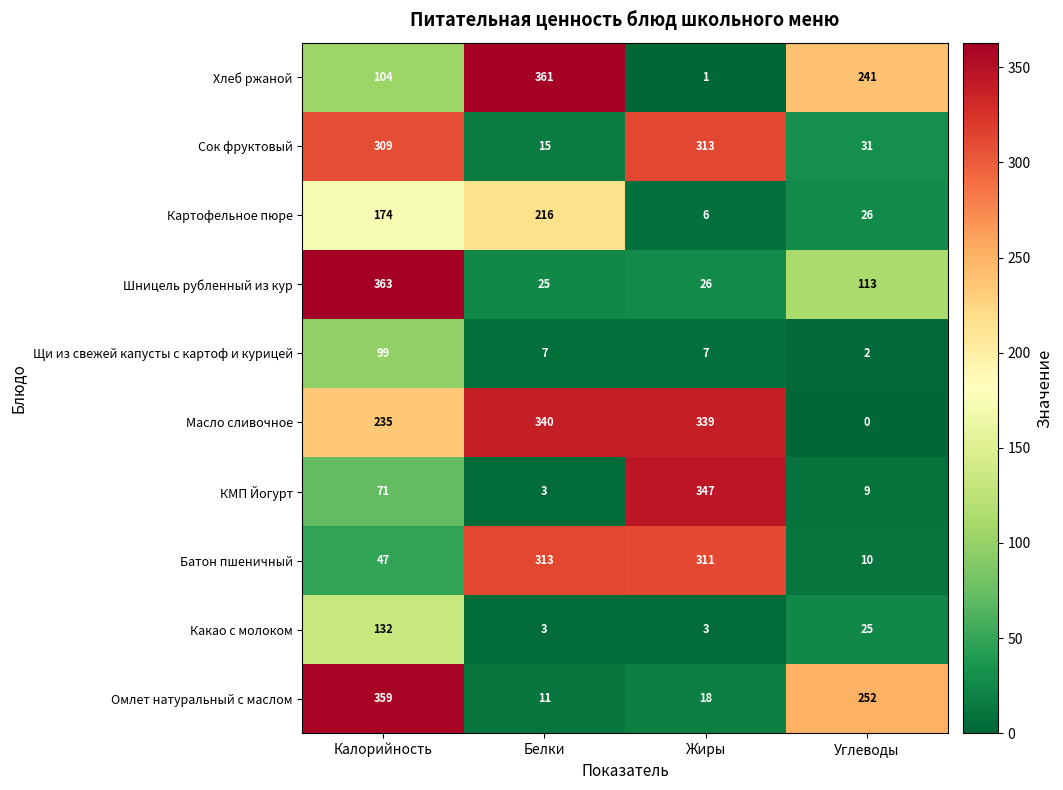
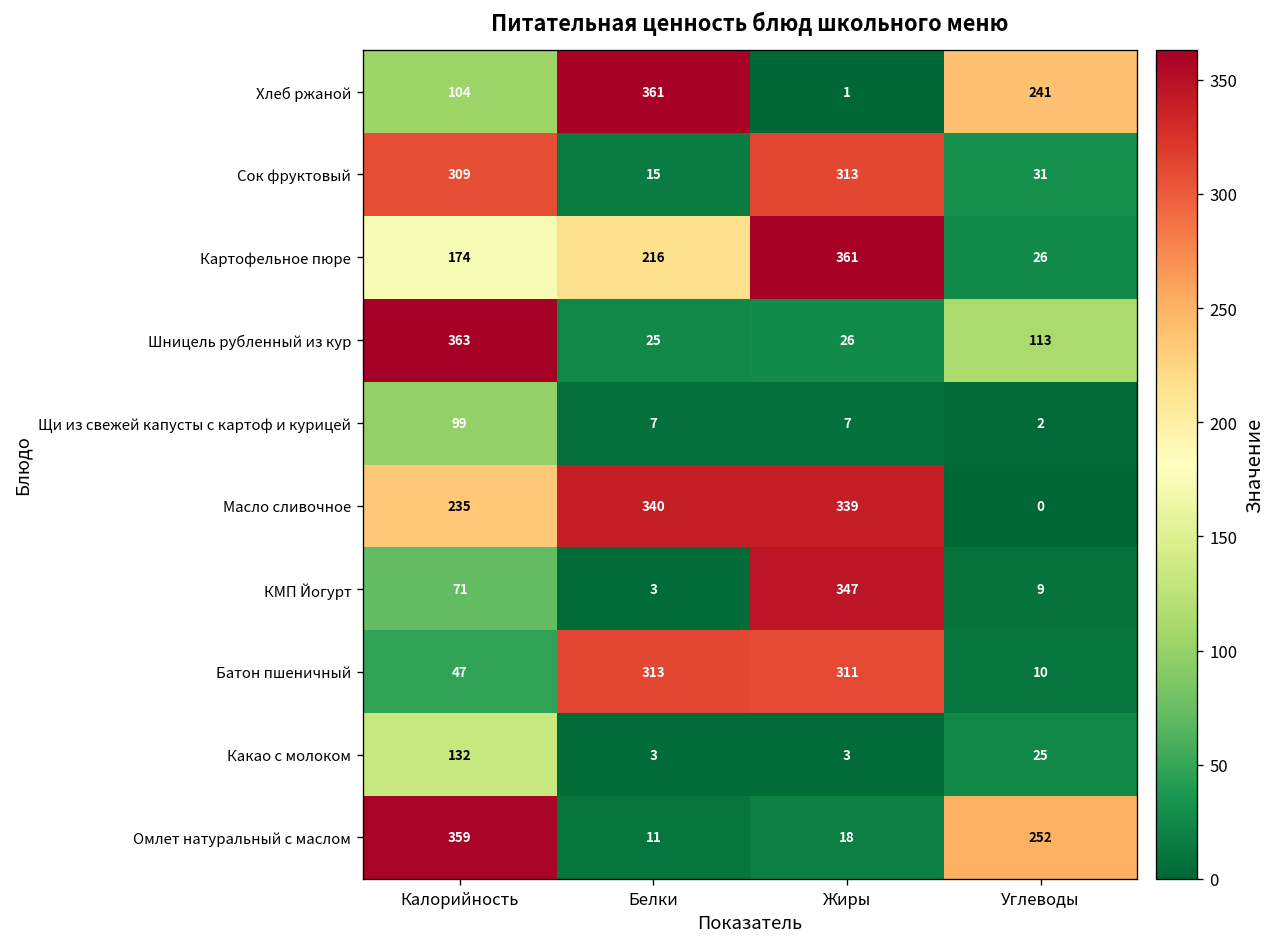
Картофельное пюре, Жиры: 6 -> 361
